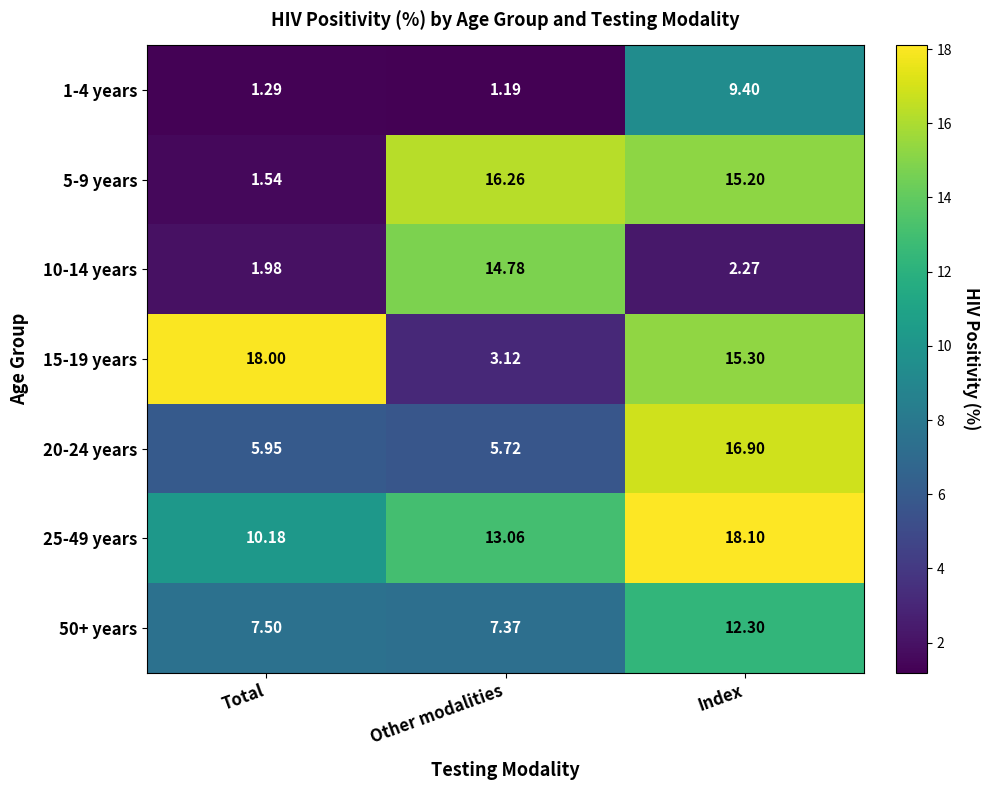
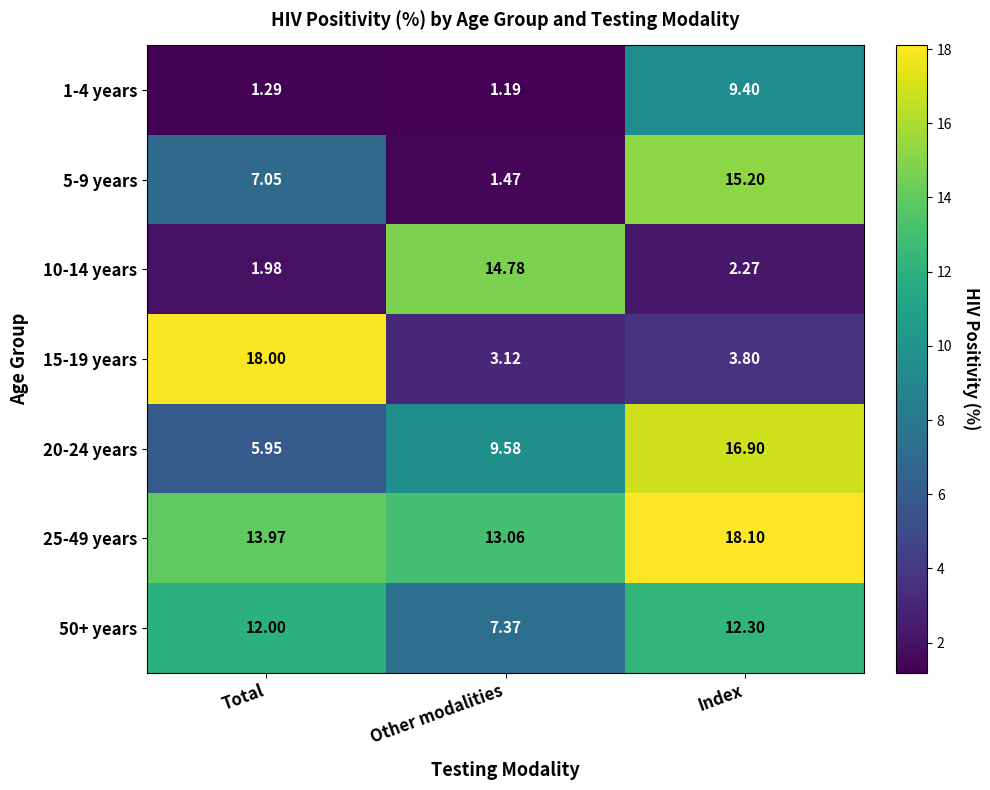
5-9 years, Total: 1.54 -> 7.05
5-9 years, Other modalities: 16.26 -> 1.47
15-19 years, Index: 15.30 -> 3.80
20-24 years, Other modalities: 5.72 -> 9.58
25-49 years, Total: 10.18 -> 13.97
50+ years, Total: 7.50 -> 12.00
